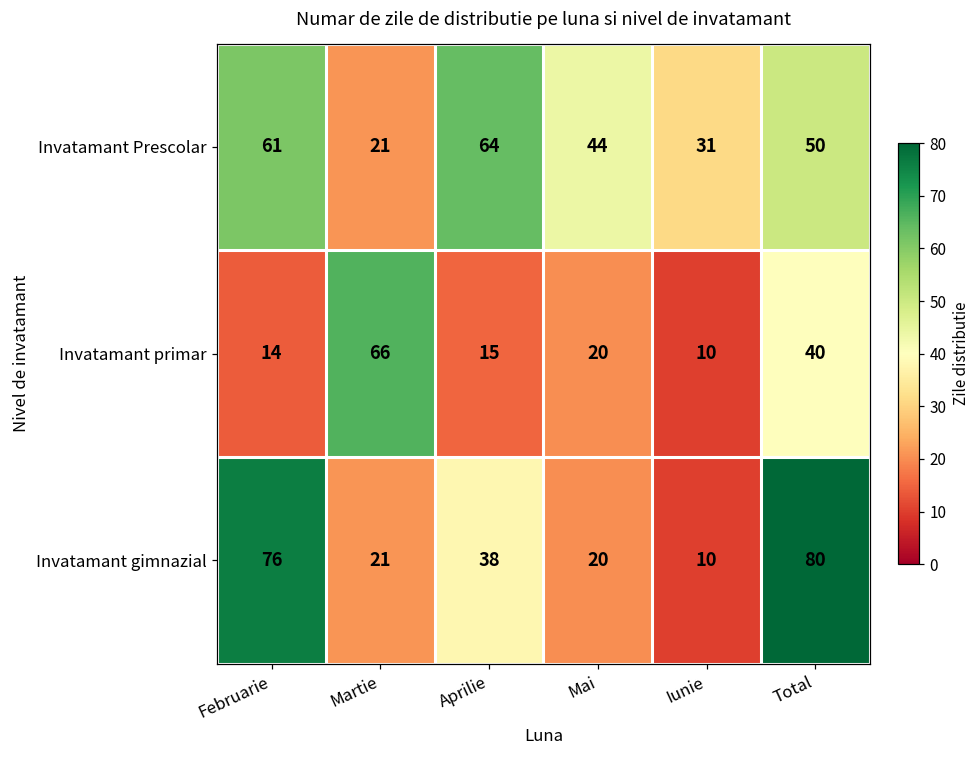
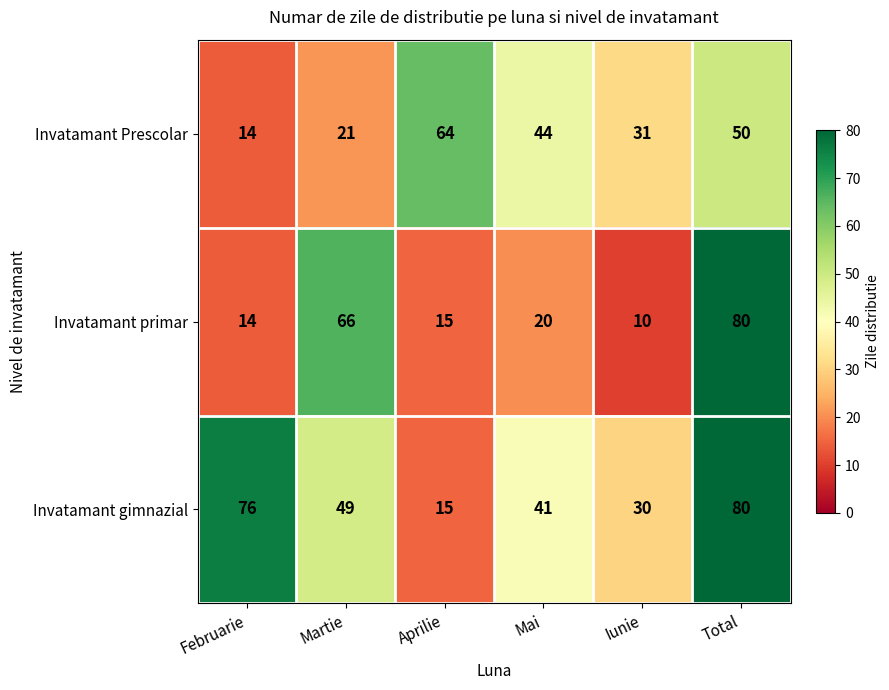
Invatamant Prescolar, Februarie: 61 -> 14
Invatamant primar, Total: 40 -> 80
Invatamant gimnazial, Martie: 21 -> 49
Invatamant gimnazial, Aprilie: 38 -> 15
Invatamant gimnazial, Mai: 20 -> 41
Invatamant gimnazial, Iunie: 10 -> 30
